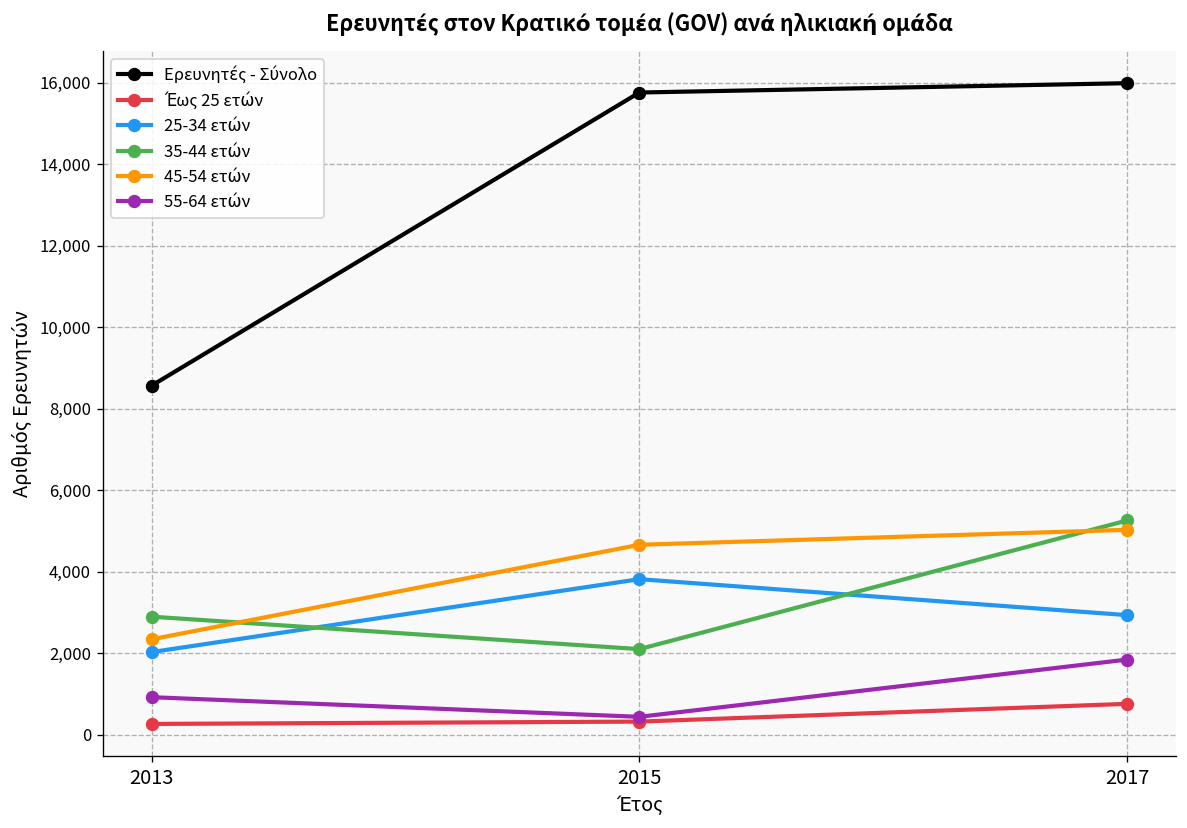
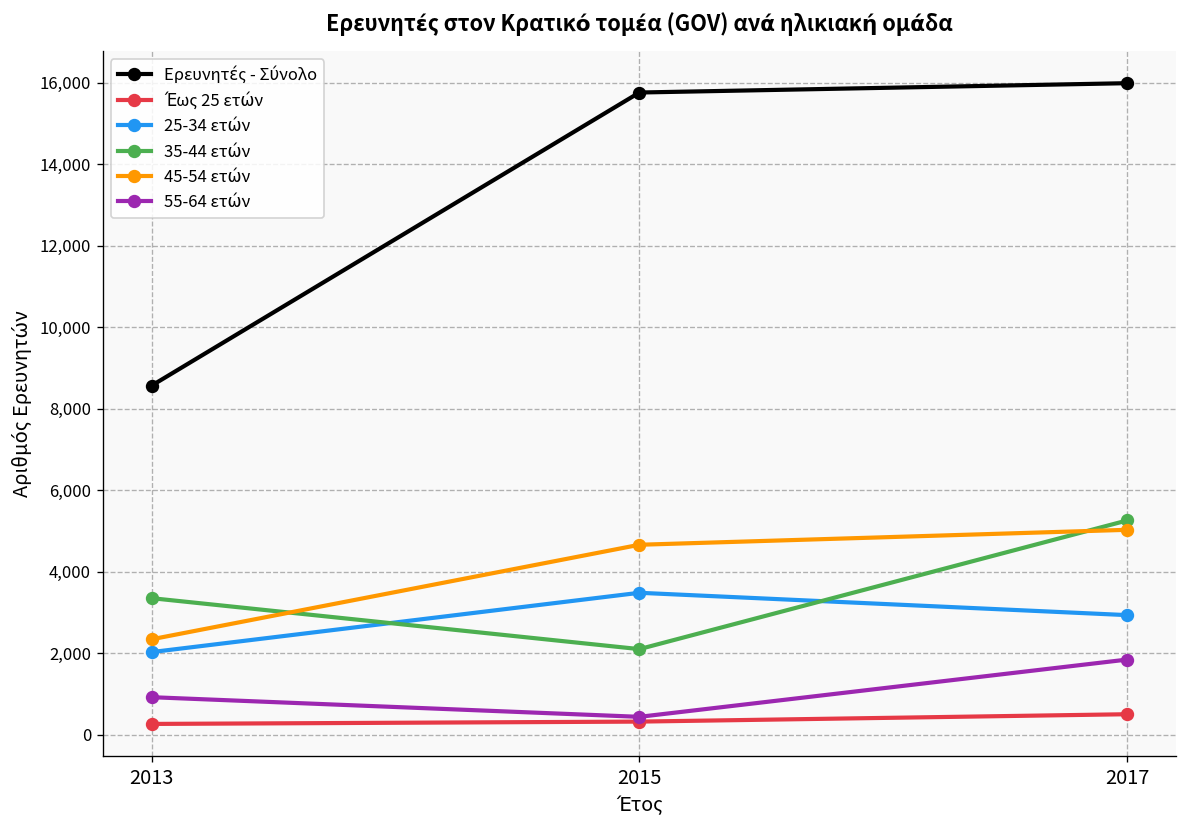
35-44 ετών, 2013: 2,900 -> 3,400
25-34 ετών, 2015: 3,800 -> 3,500
Έως 25 ετών, 2017: 800 -> 500
